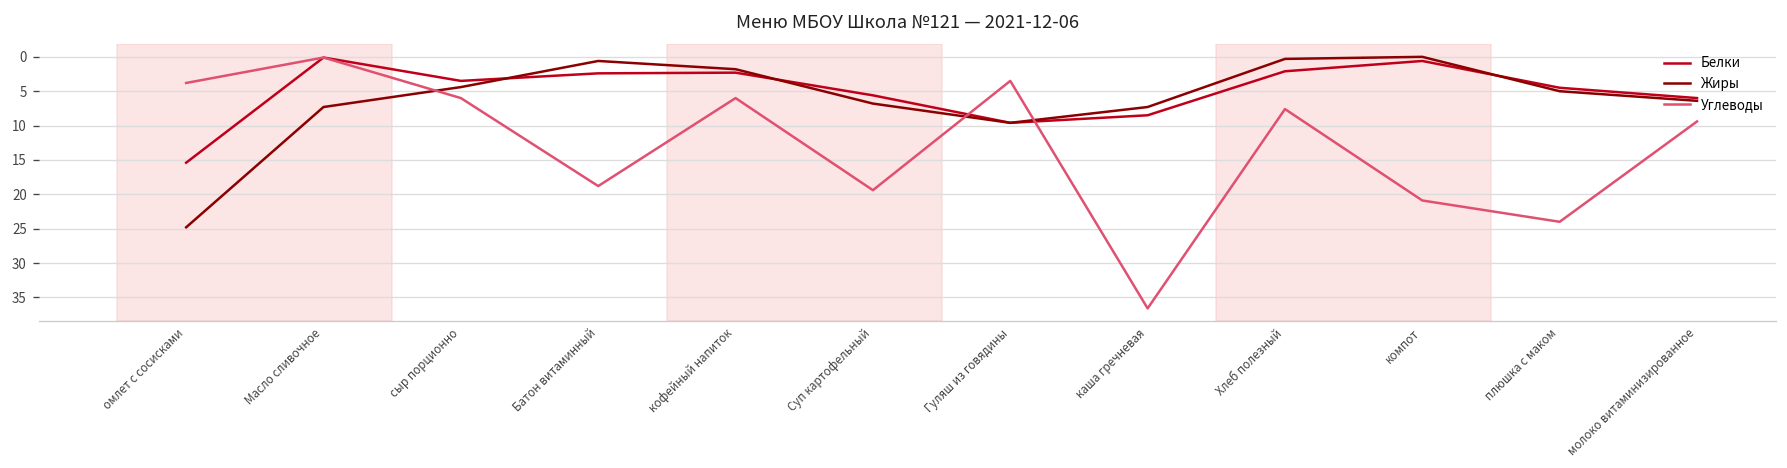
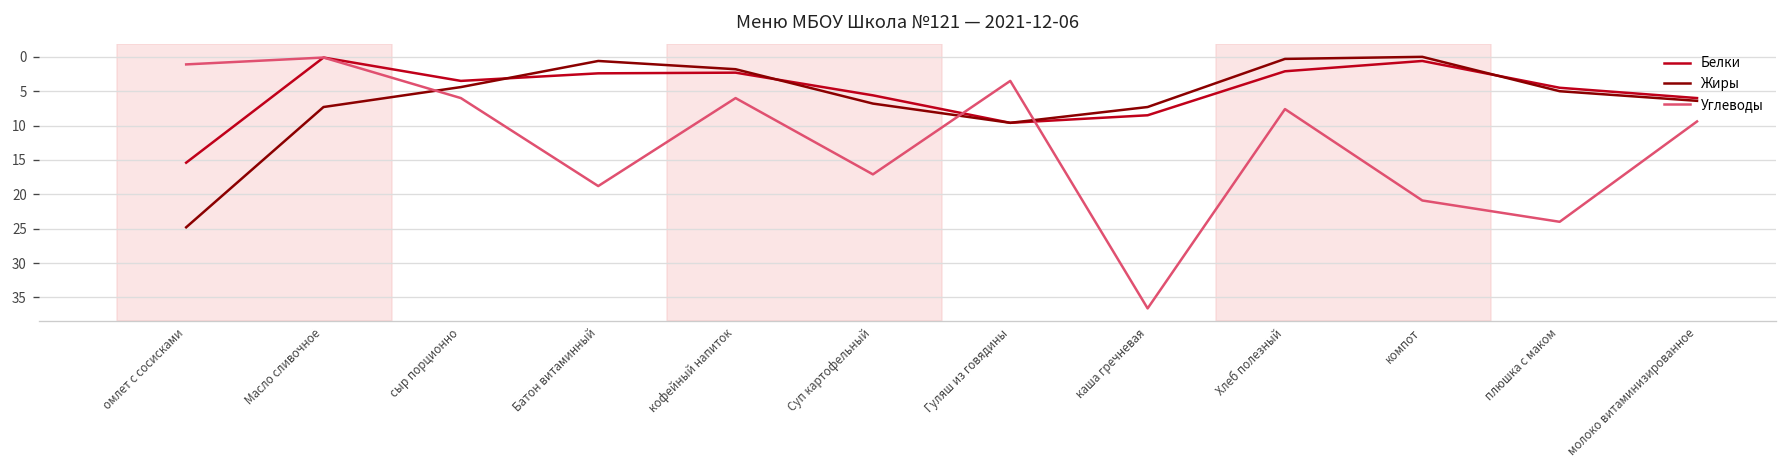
Углеводы, омлет с сосисками: 4 -> 1
Углеводы, Суп картофельный: 19 -> 17
